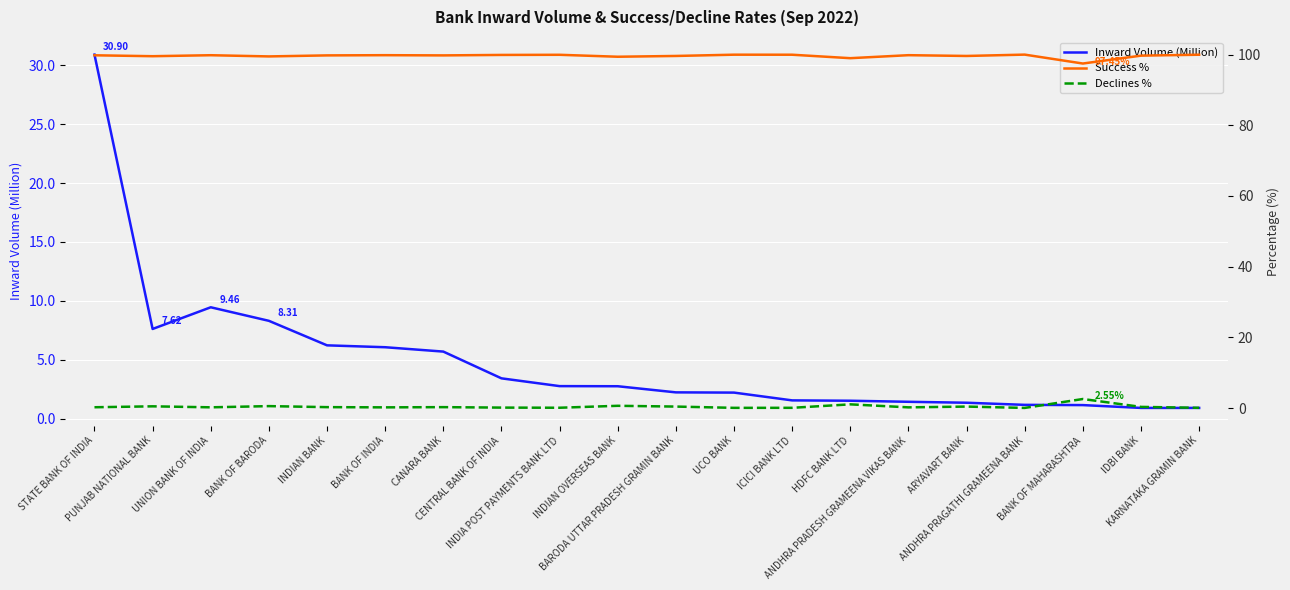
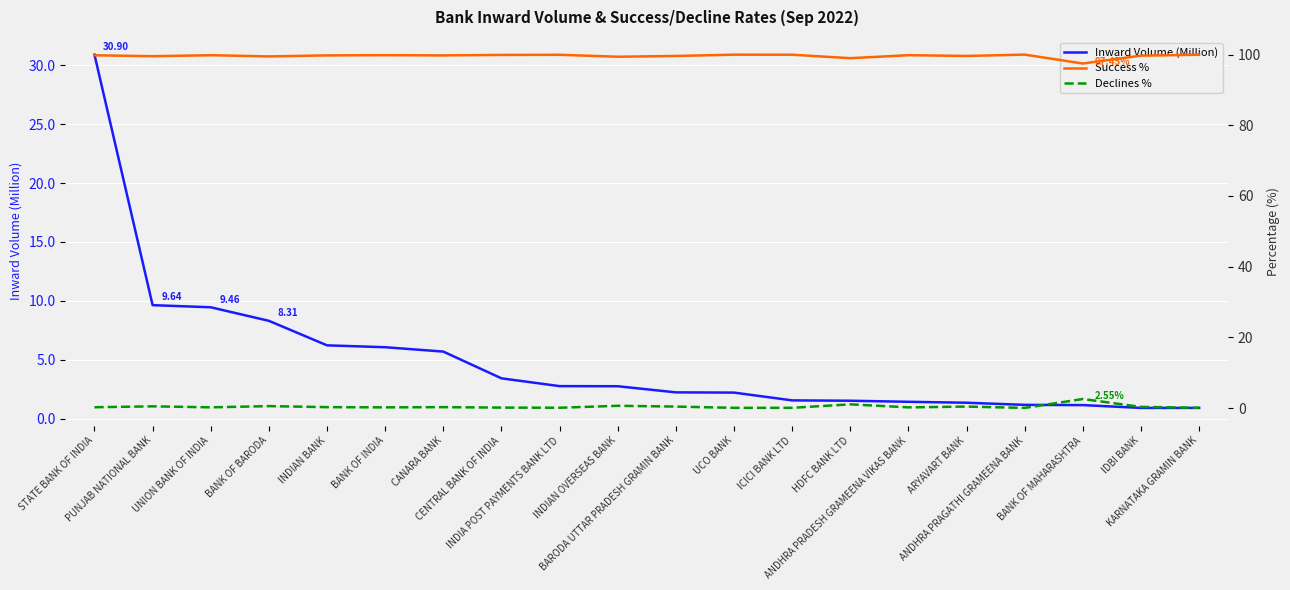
Inward Volume (Million), PUNJAB NATIONAL BANK: 7.62 -> 9.64
